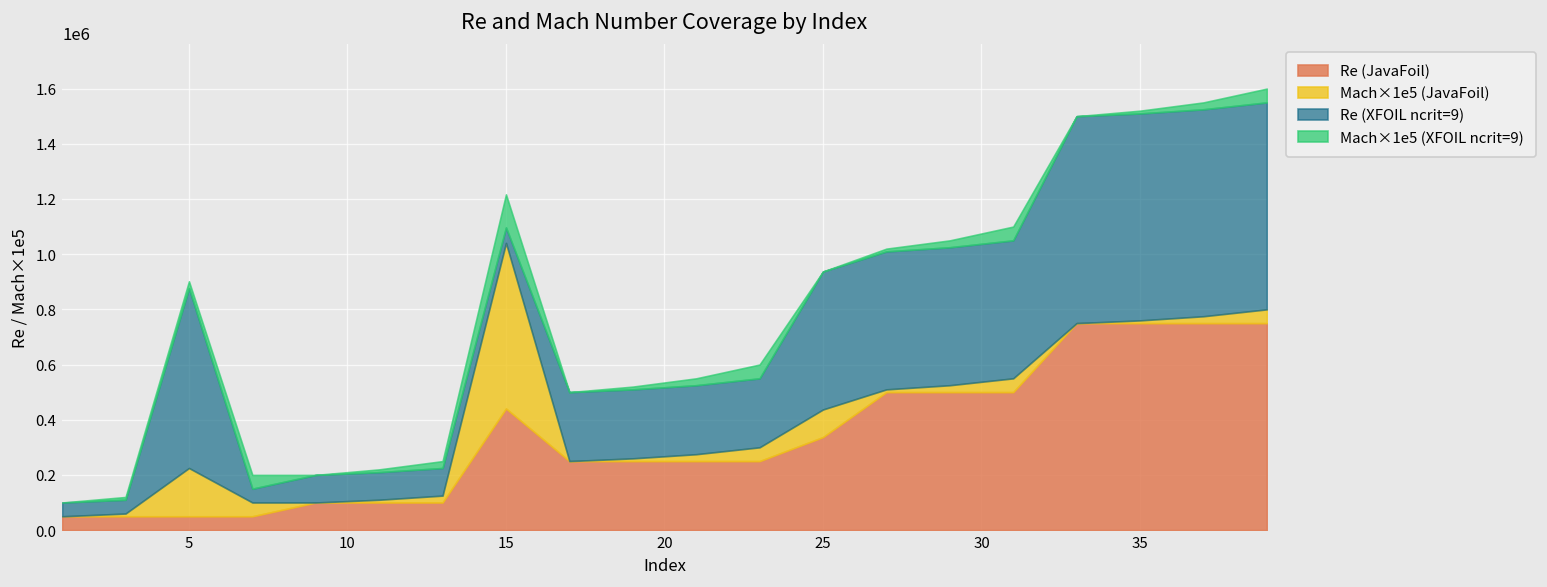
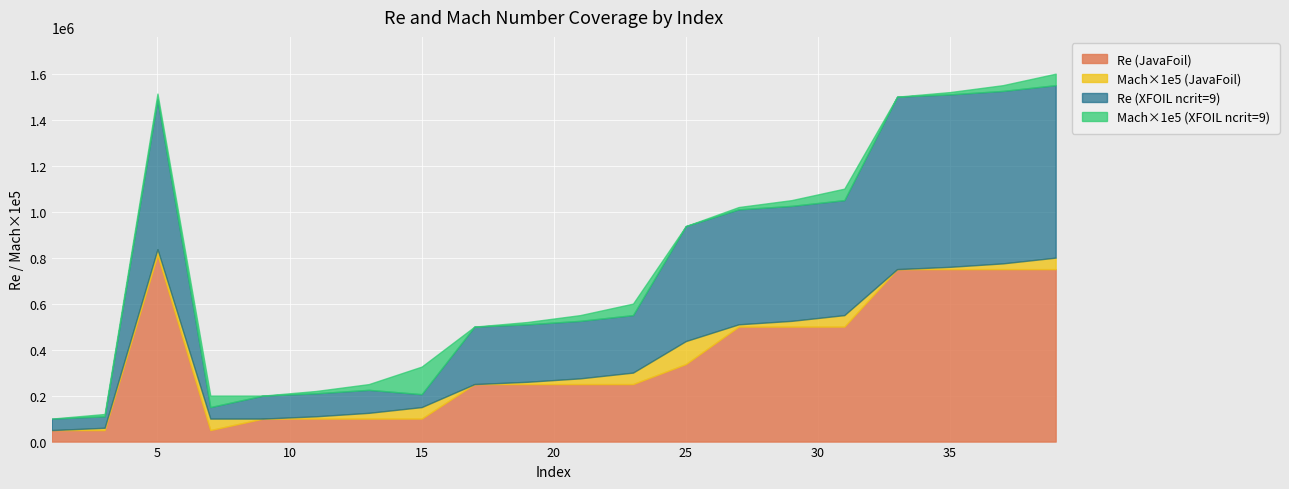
Re (JavaFoil), 5: 50000 -> 810000
Mach×1e5 (JavaFoil), 5: 180000 -> 30000
Re (JavaFoil), 15: 440000 -> 100000
Mach×1e5 (JavaFoil), 15: 600000 -> 50000
